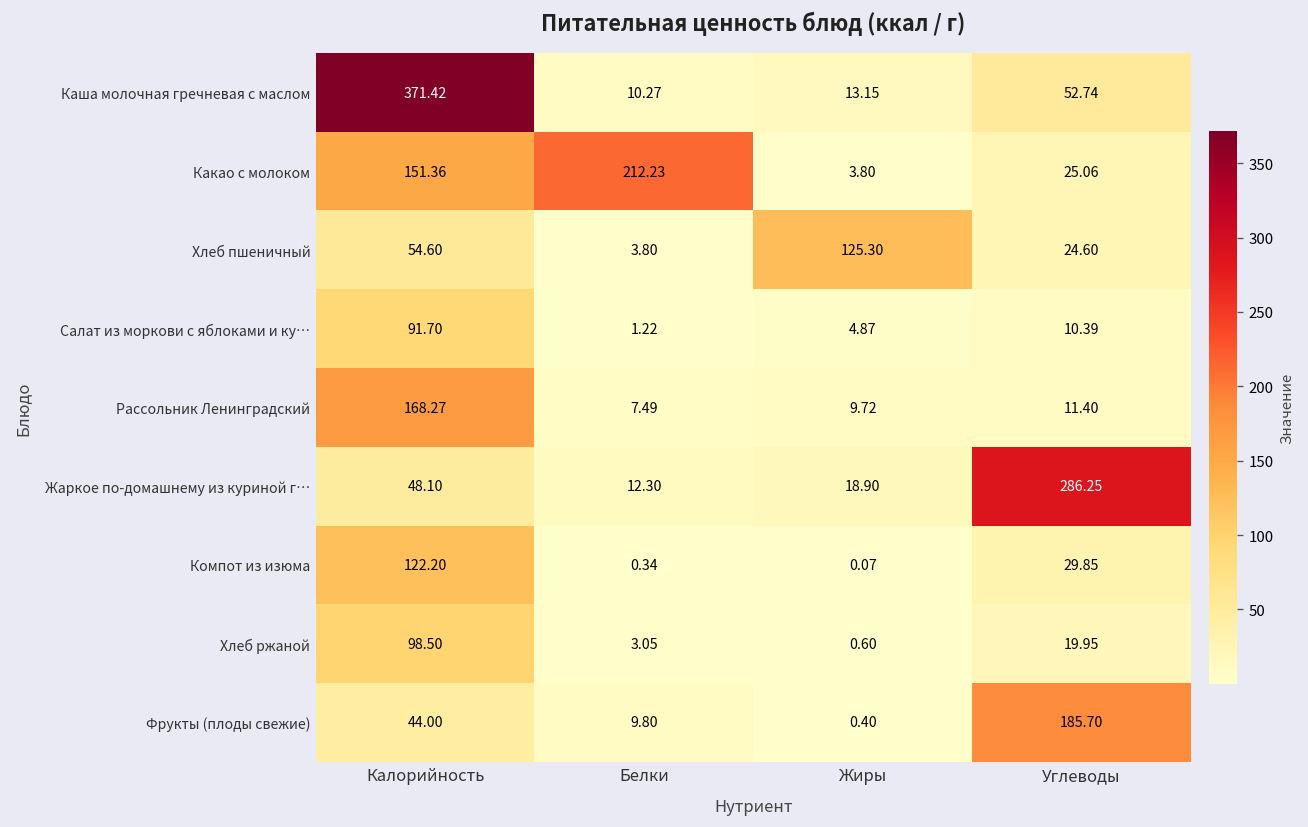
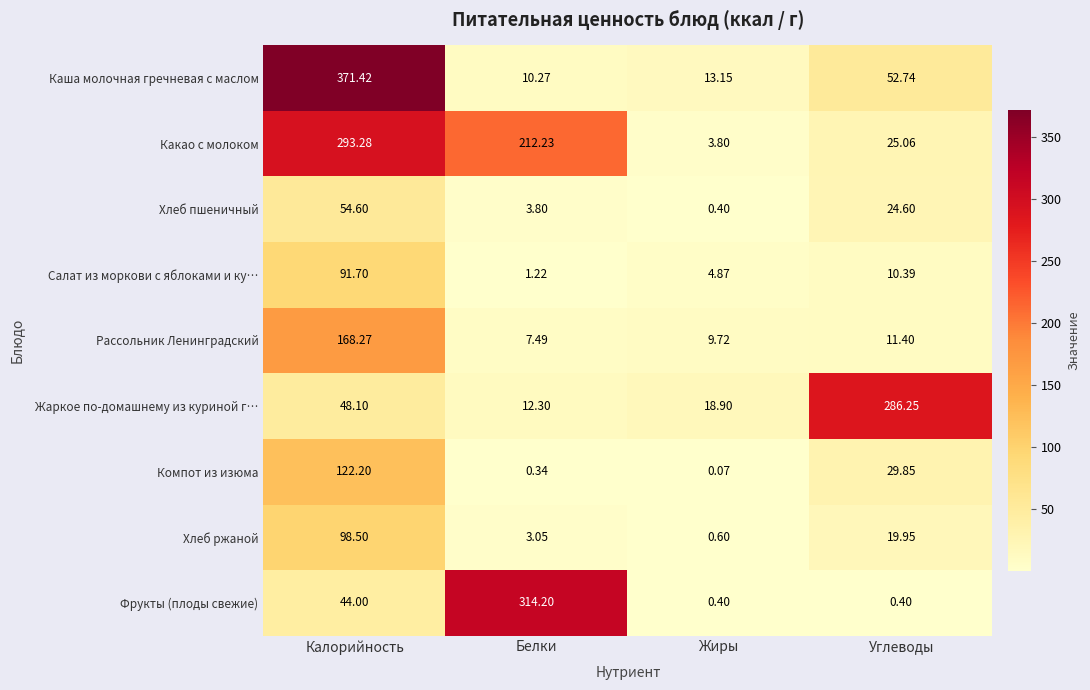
Какао с молоком, Калорийность: 151.36 -> 293.28
Хлеб пшеничный, Жиры: 125.30 -> 0.40
Фрукты (плоды свежие), Белки: 9.80 -> 314.20
Фрукты (плоды свежие), Углеводы: 185.70 -> 0.40
